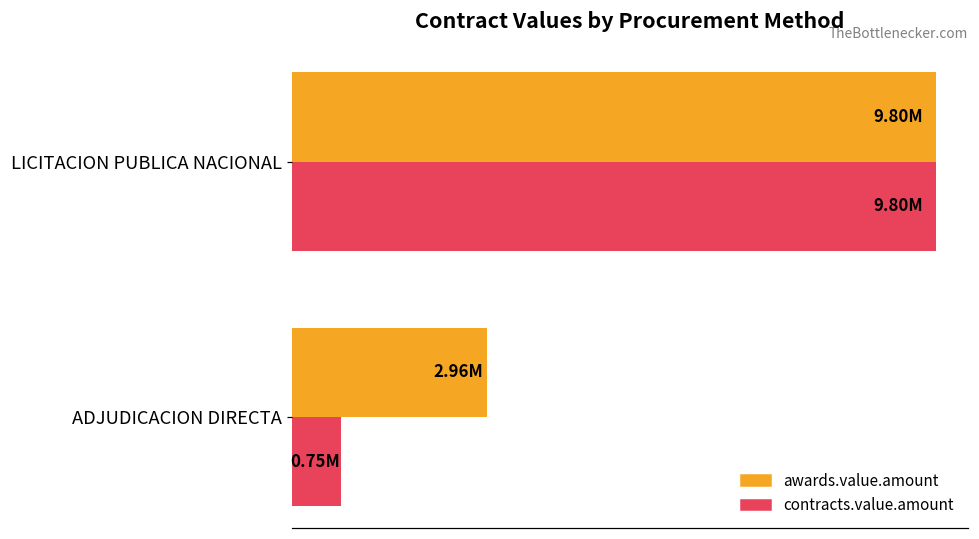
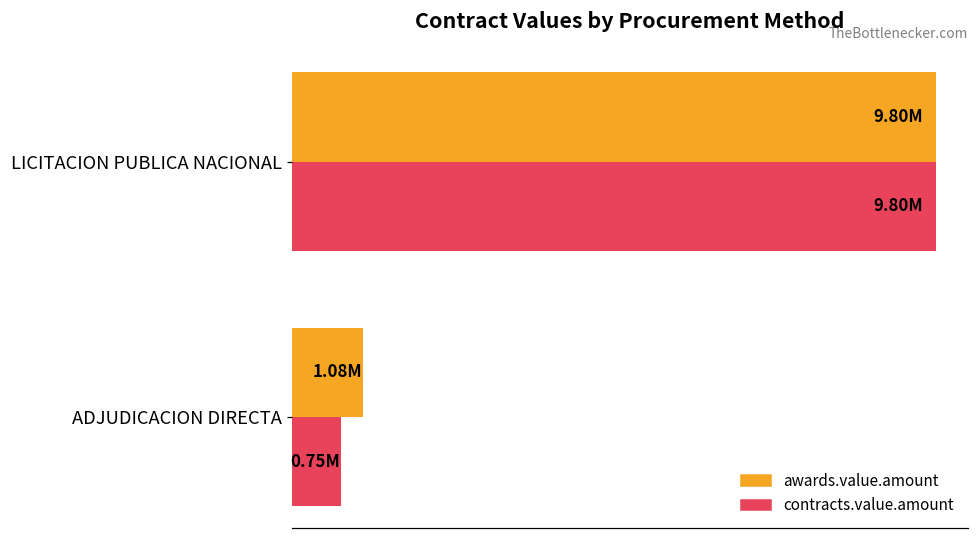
awards.value.amount, ADJUDICACION DIRECTA: 2.96M -> 1.08M
